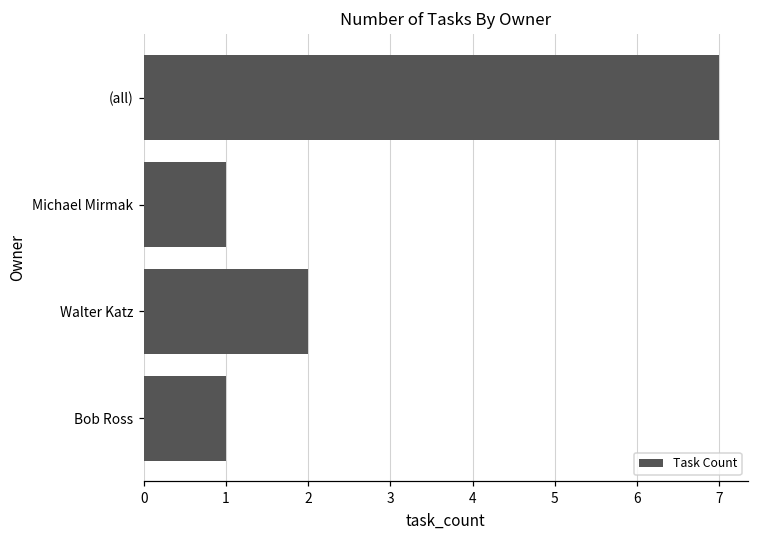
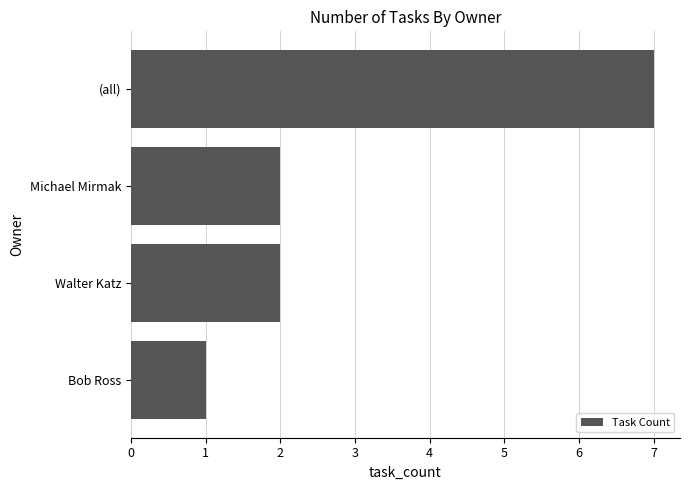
Michael Mirmak: 1 -> 2
